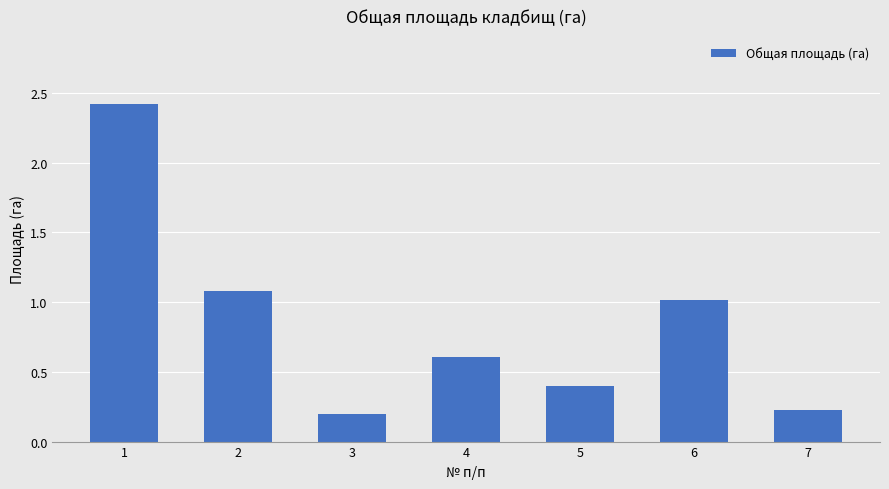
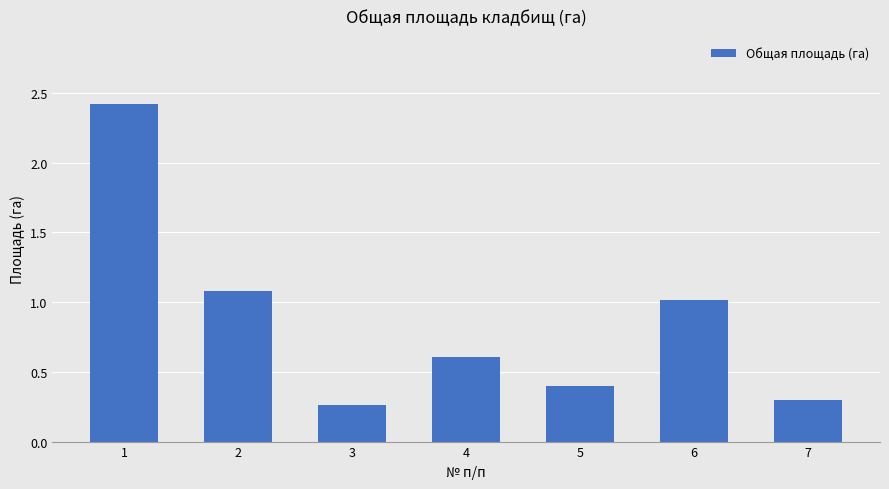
3: 0.20 -> 0.26
7: 0.23 -> 0.30
